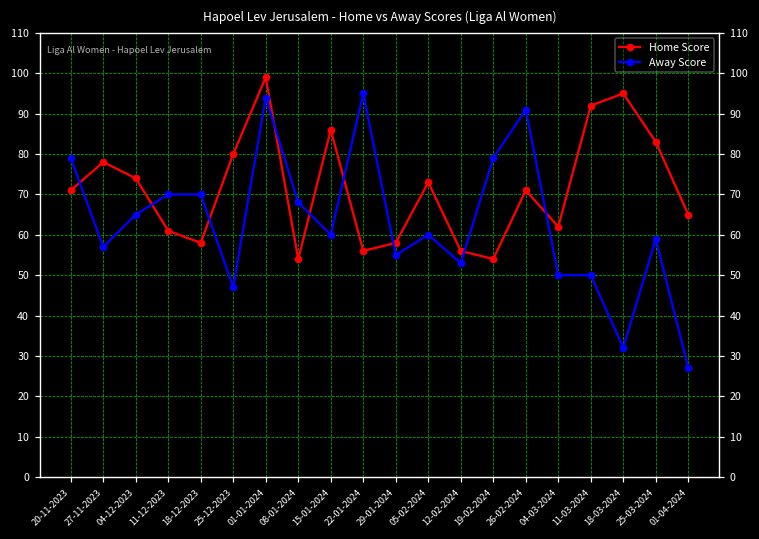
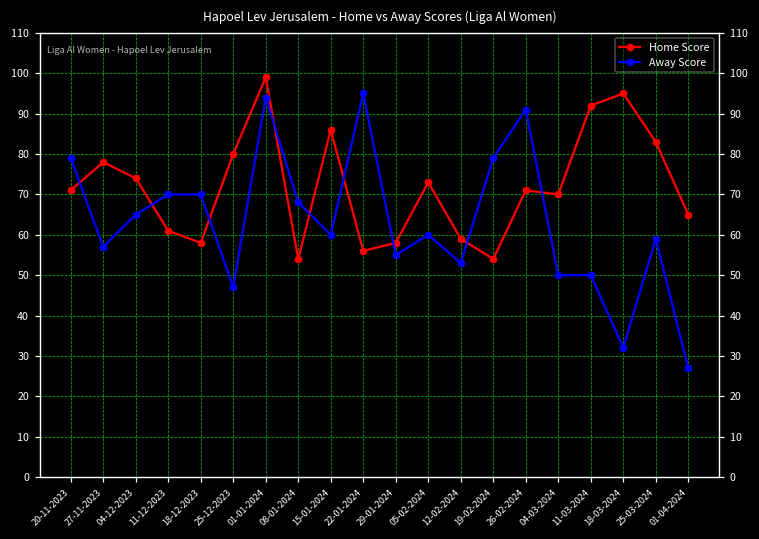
Home Score, 12-02-2024: 56 -> 59
Home Score, 04-03-2024: 62 -> 70
